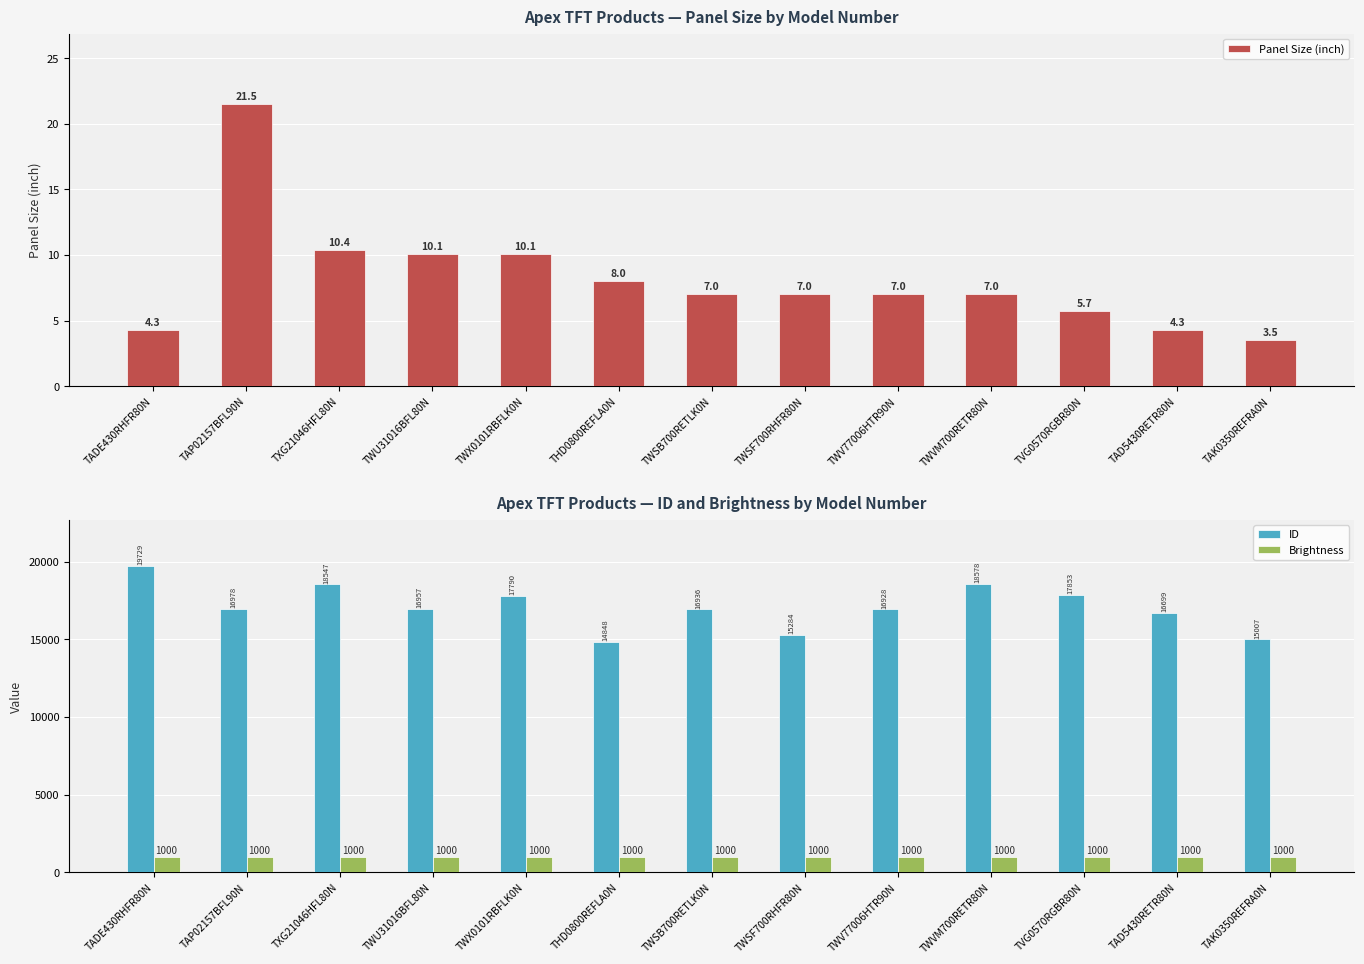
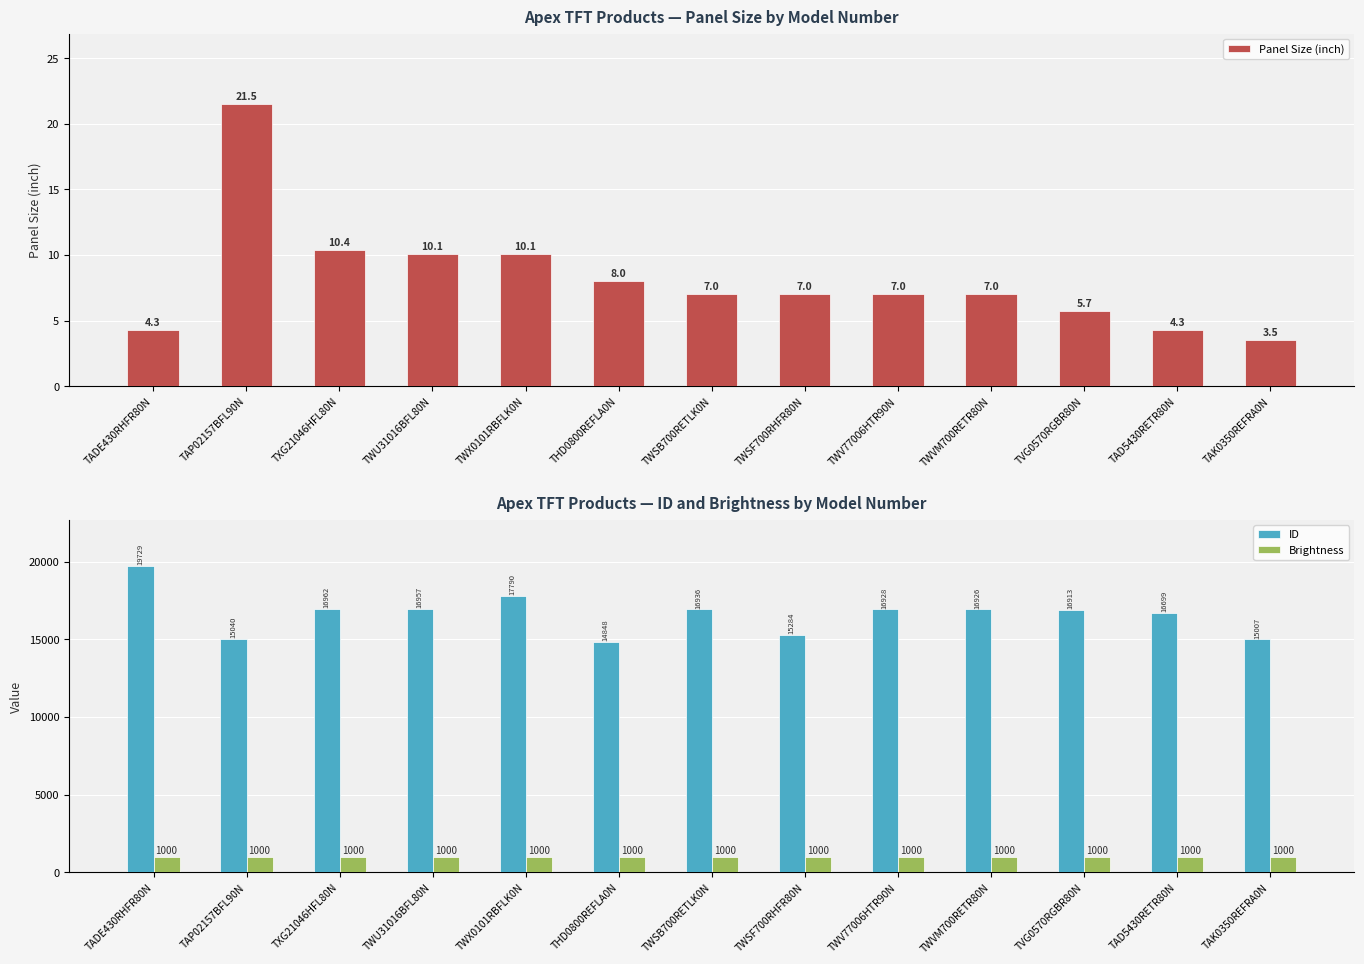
Apex TFT Products — ID and Brightness by Model Number, ID, TAP02157BFL90N: 16978 -> 15040
Apex TFT Products — ID and Brightness by Model Number, ID, TXG21046HFL80N: 18547 -> 16962
Apex TFT Products — ID and Brightness by Model Number, ID, TWVM700RETR80N: 18578 -> 16926
Apex TFT Products — ID and Brightness by Model Number, ID, TVG0570RGBR80N: 17853 -> 16913
